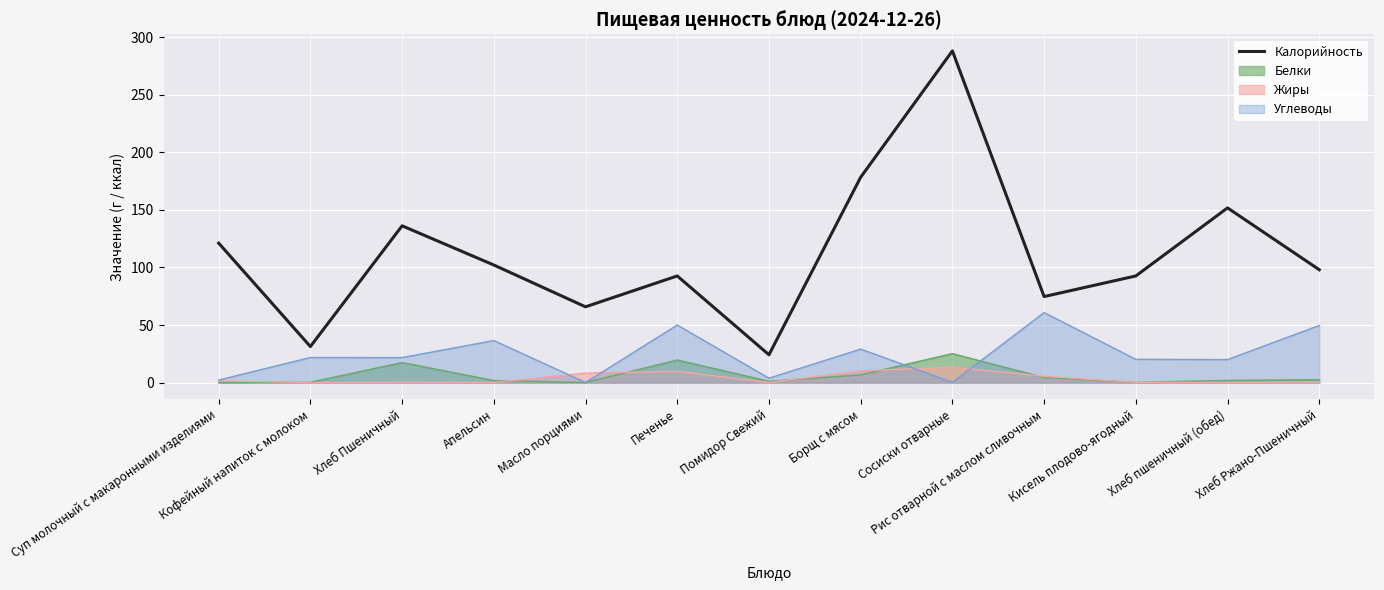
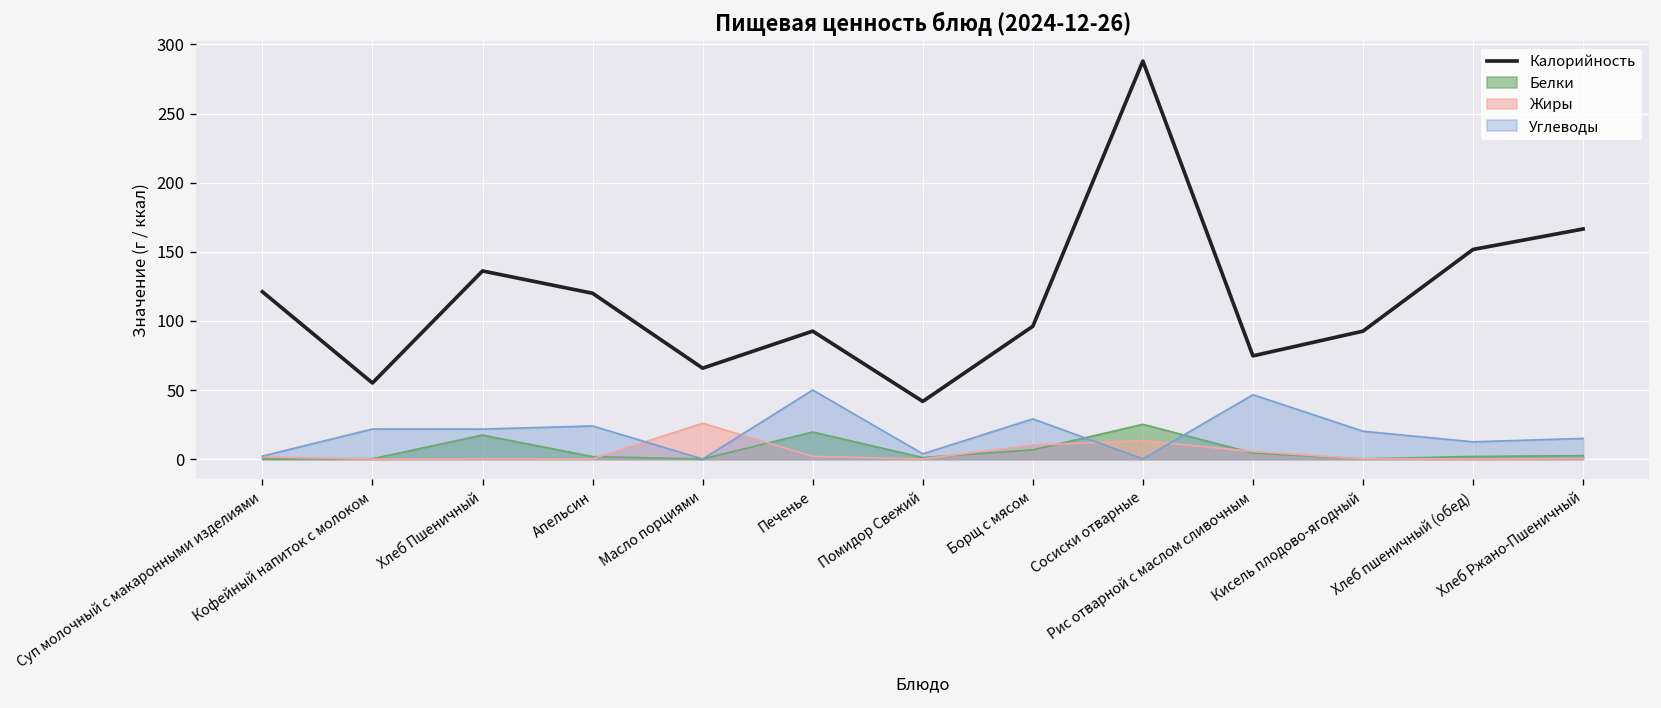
Калорийность, Кофейный напиток с молоком: 31 -> 55
Калорийность, Апельсин: 102 -> 120
Углеводы, Апельсин: 37 -> 24
Жиры, Масло порциями: 8 -> 26
Жиры, Печенье: 10 -> 2
Калорийность, Помидор Свежий: 24 -> 42
Калорийность, Борщ с мясом: 178 -> 96
Углеводы, Рис отварной с маслом сливочным: 61 -> 47
Углеводы, Хлеб пшеничный (обед): 20 -> 13
Калорийность, Хлеб Ржано-Пшеничный: 98 -> 167
Углеводы, Хлеб Ржано-Пшеничный: 50 -> 15
